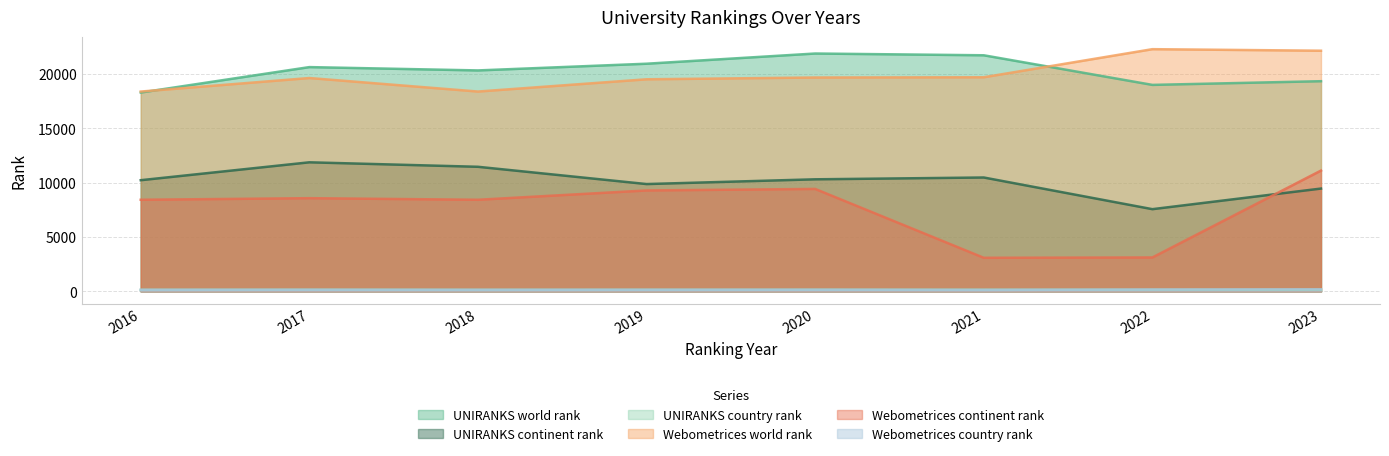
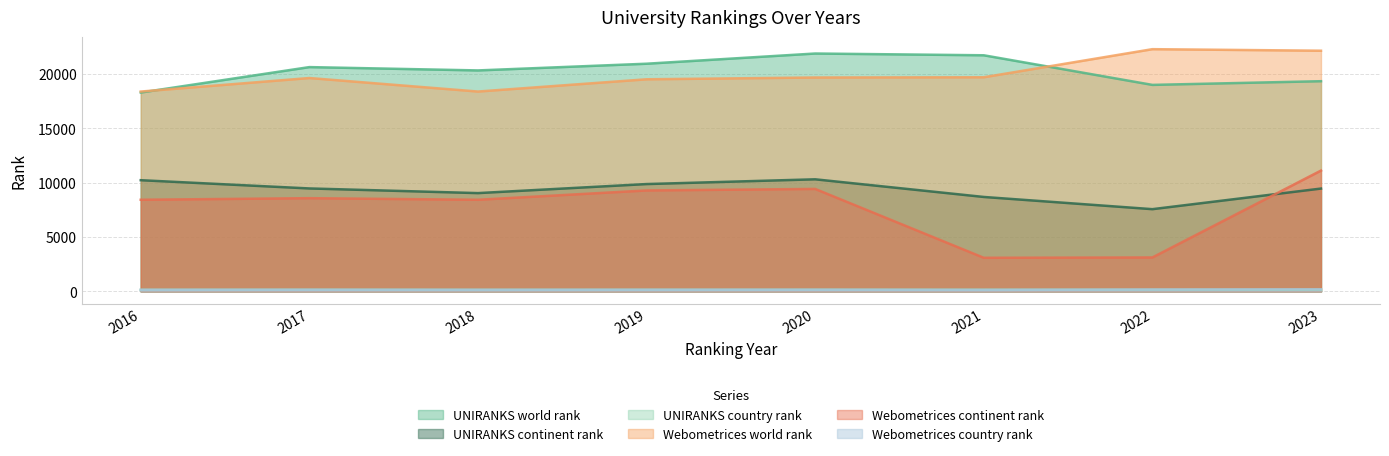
UNIRANKS continent rank, 2017: 11900 -> 9500
UNIRANKS continent rank, 2018: 11500 -> 9100
UNIRANKS continent rank, 2021: 10500 -> 8700
